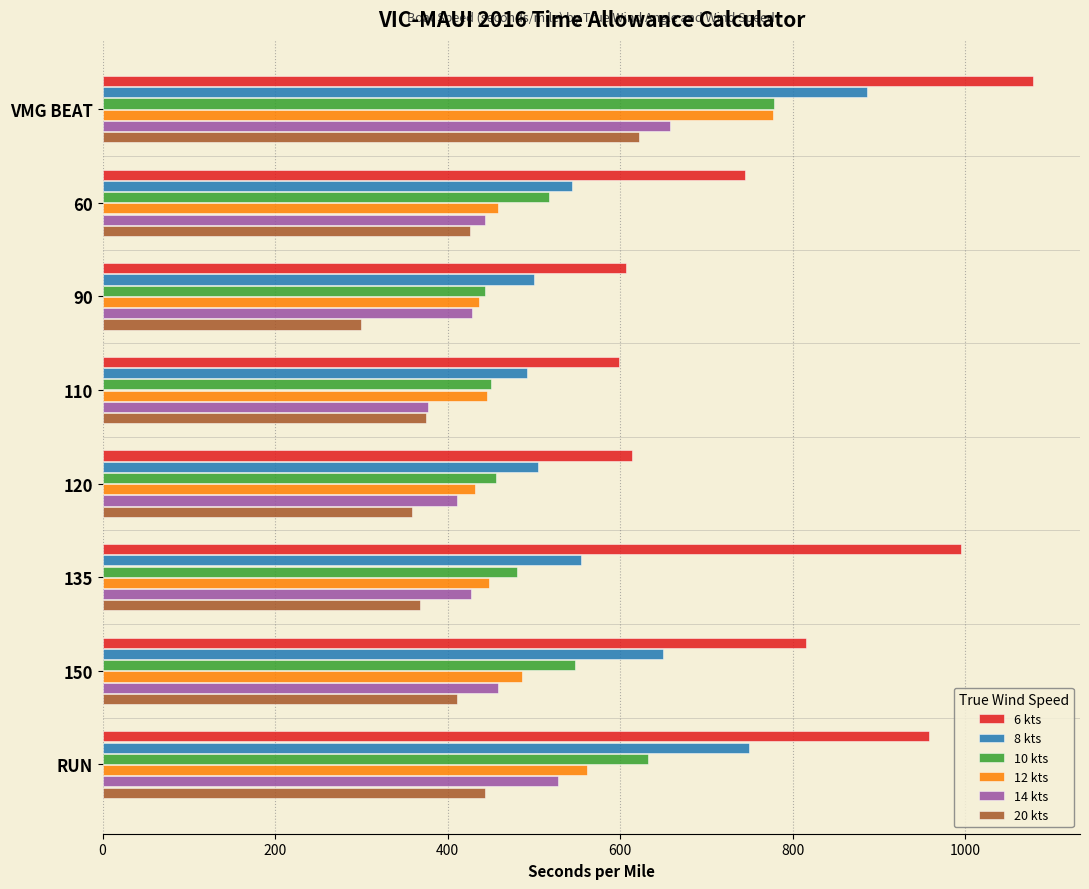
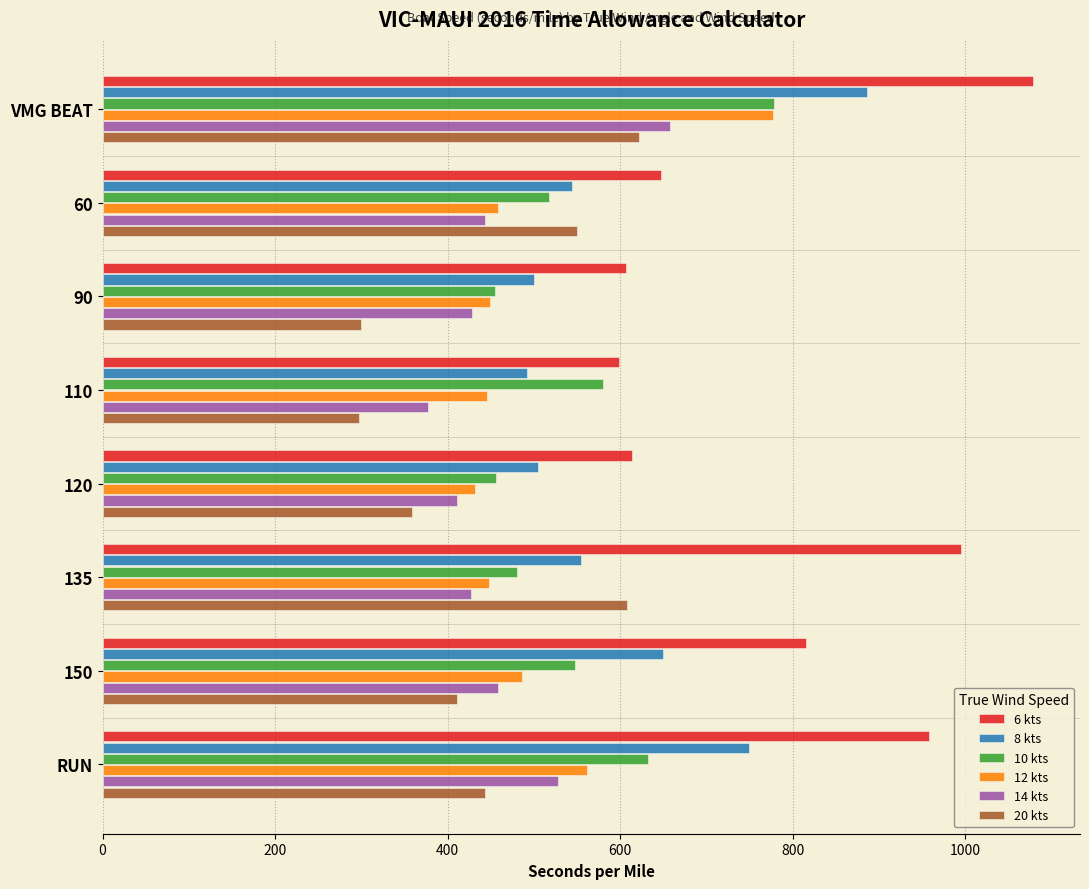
6 kts, 60: 740 -> 650
20 kts, 60: 430 -> 550
10 kts, 90: 440 -> 450
12 kts, 90: 440 -> 450
10 kts, 110: 450 -> 580
20 kts, 110: 370 -> 300
20 kts, 135: 370 -> 610
